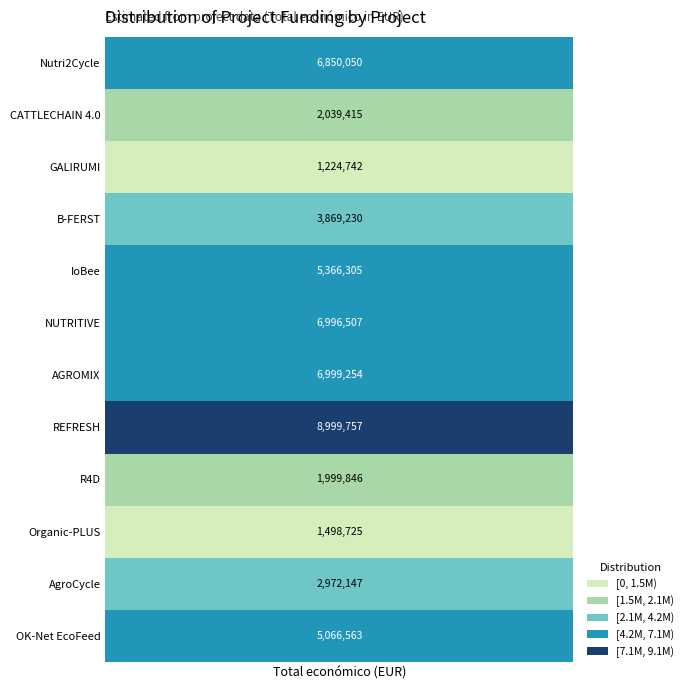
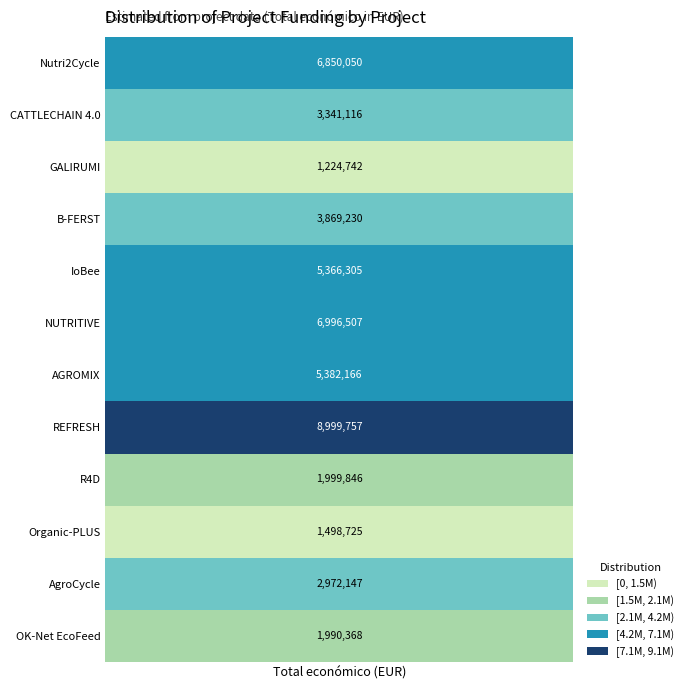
CATTLECHAIN 4.0, Total económico (EUR): 2,039,415 -> 3,341,116
AGROMIX, Total económico (EUR): 6,999,254 -> 5,382,166
OK-Net EcoFeed, Total económico (EUR): 5,066,563 -> 1,990,368
